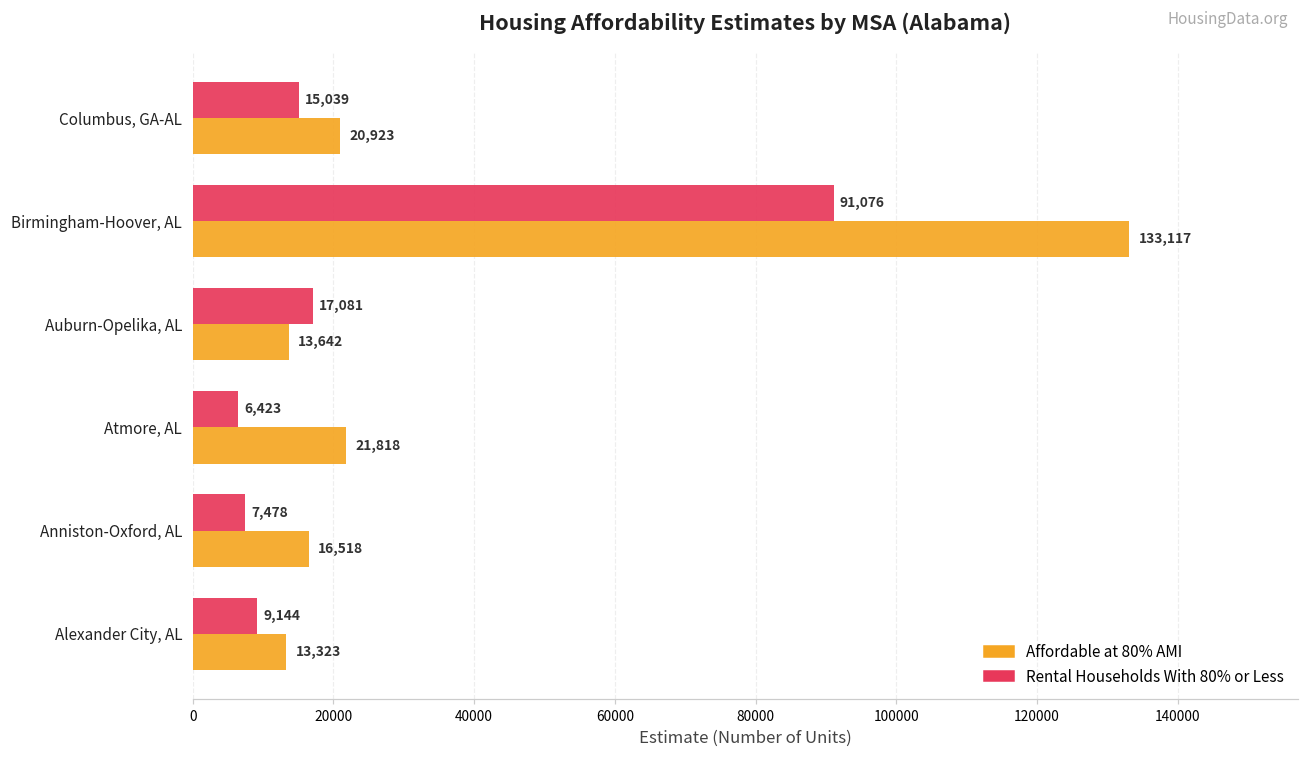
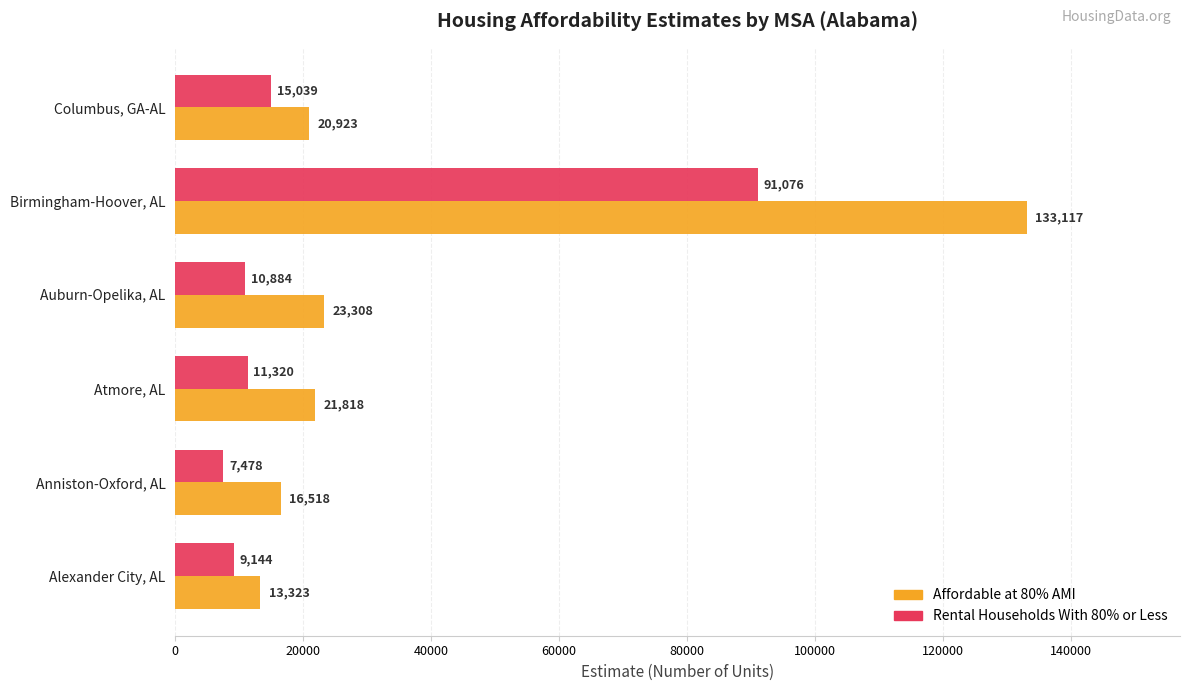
Rental Households With 80% or Less, Auburn-Opelika, AL: 17,081 -> 10,884
Affordable at 80% AMI, Auburn-Opelika, AL: 13,642 -> 23,308
Rental Households With 80% or Less, Atmore, AL: 6,423 -> 11,320
